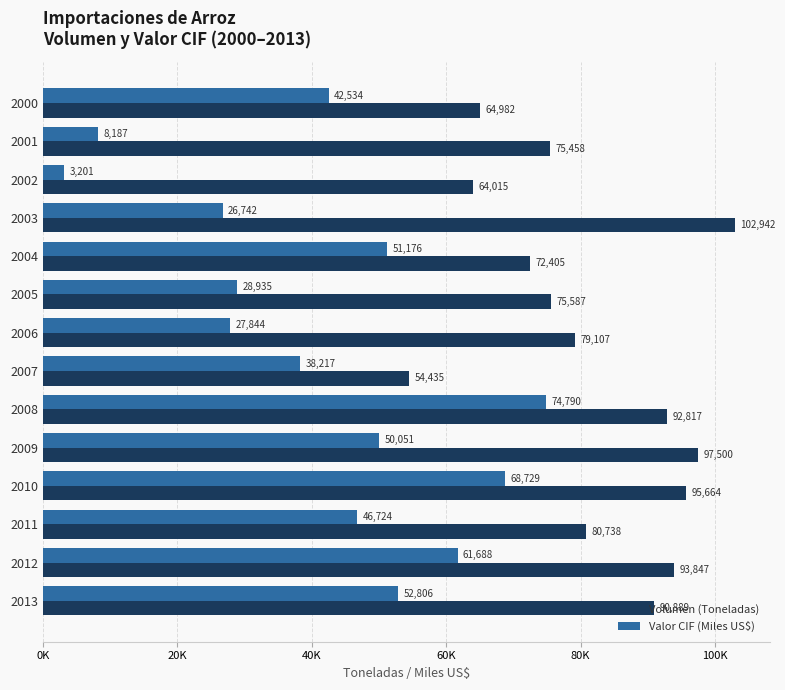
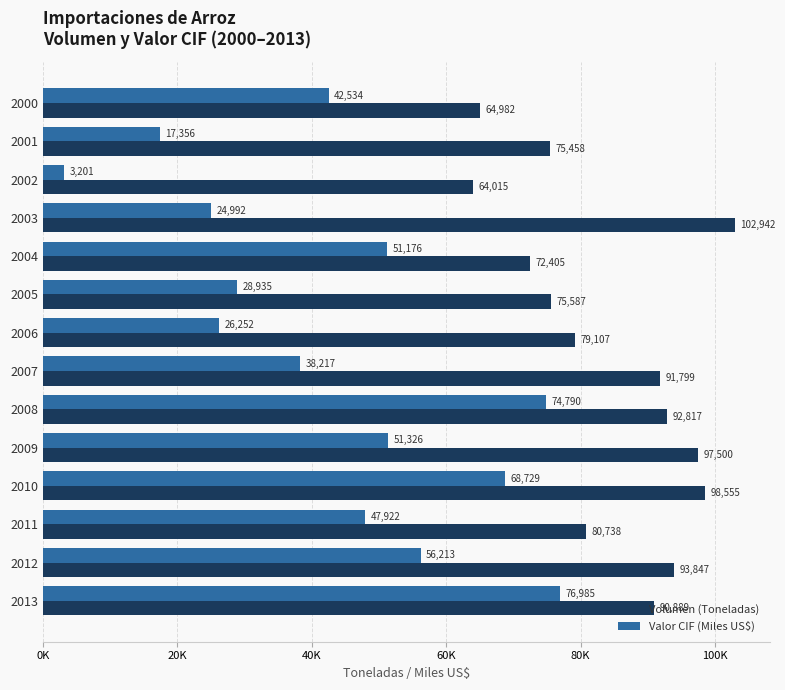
Valor CIF (Miles US$), 2001: 8,187 -> 17,356
Valor CIF (Miles US$), 2003: 26,742 -> 24,992
Valor CIF (Miles US$), 2006: 27,844 -> 26,252
Volumen (Toneladas), 2007: 54,435 -> 91,799
Valor CIF (Miles US$), 2009: 50,051 -> 51,326
Volumen (Toneladas), 2010: 95,664 -> 98,555
Valor CIF (Miles US$), 2011: 46,724 -> 47,922
Valor CIF (Miles US$), 2012: 61,688 -> 56,213
Valor CIF (Miles US$), 2013: 52,806 -> 76,985
